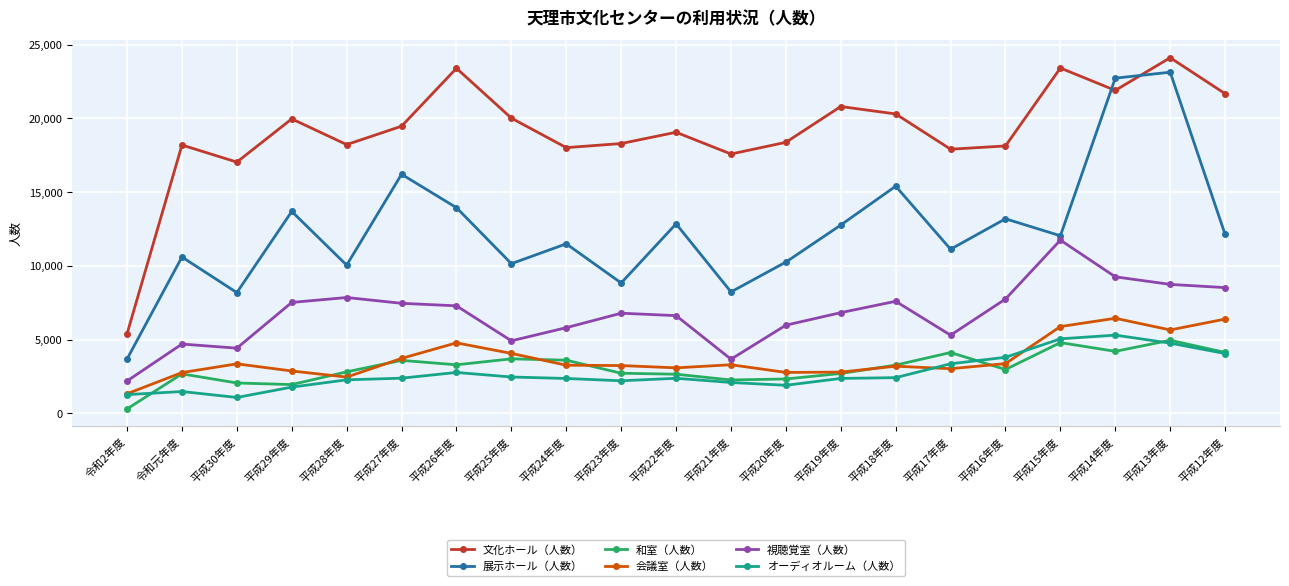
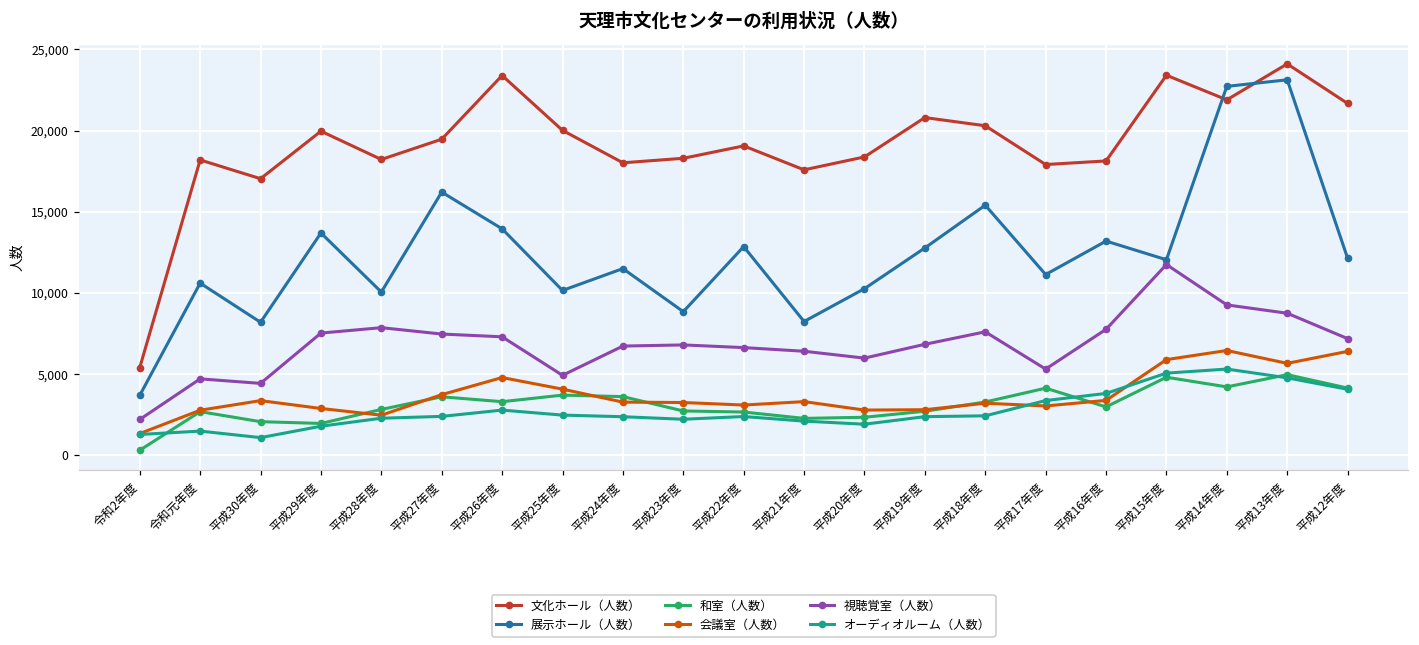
視聴覚室（人数）, 平成24年度: 5,800 -> 6,700
視聴覚室（人数）, 平成21年度: 3,700 -> 6,400
視聴覚室（人数）, 平成12年度: 8,500 -> 7,200
